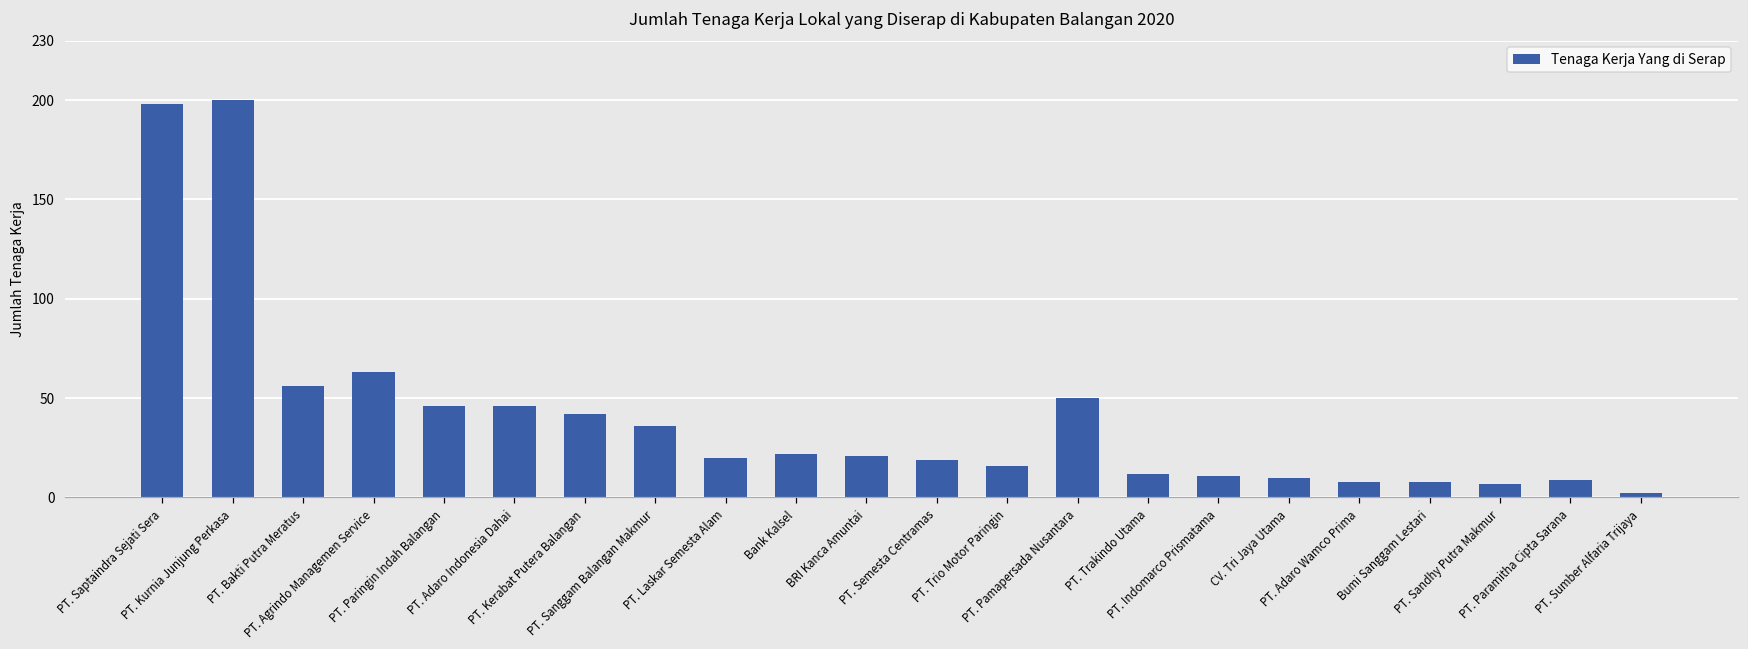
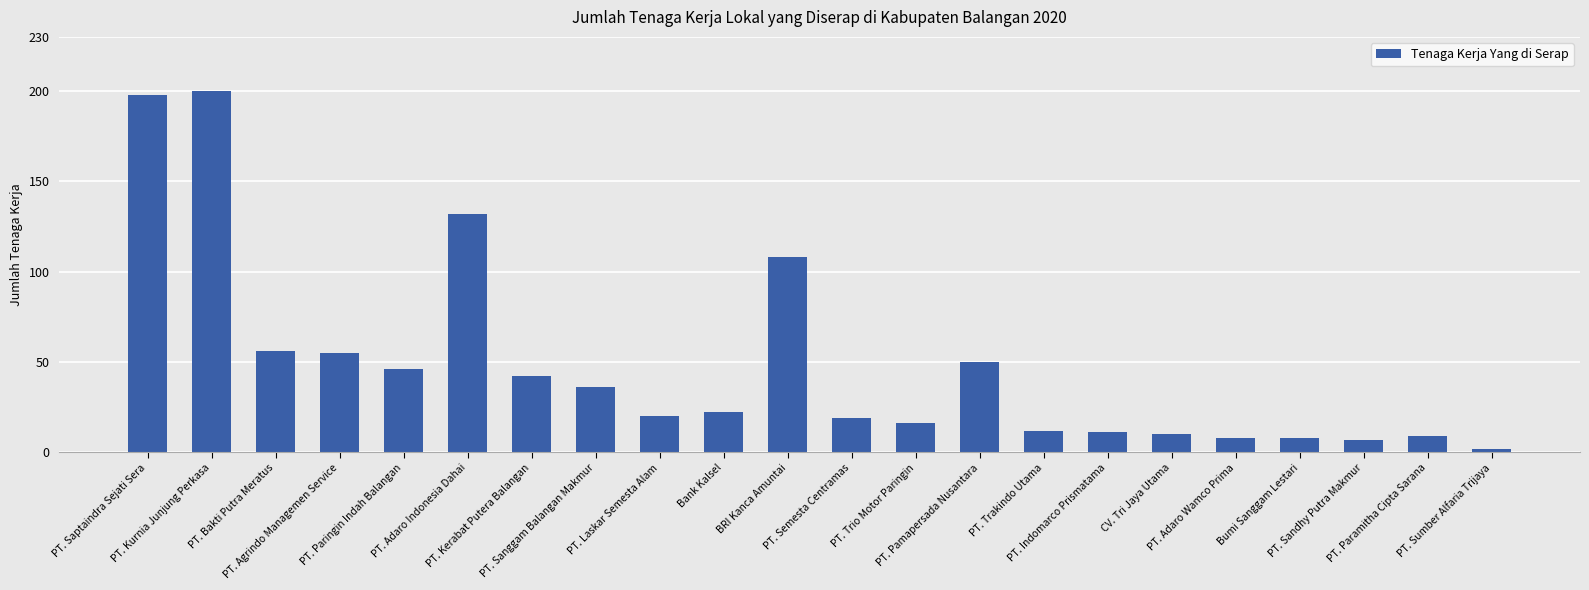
PT. Agrindo Managemen Service: 63 -> 55
PT. Adaro Indonesia Dahai: 46 -> 132
BRI Kanca Amuntai: 21 -> 108
